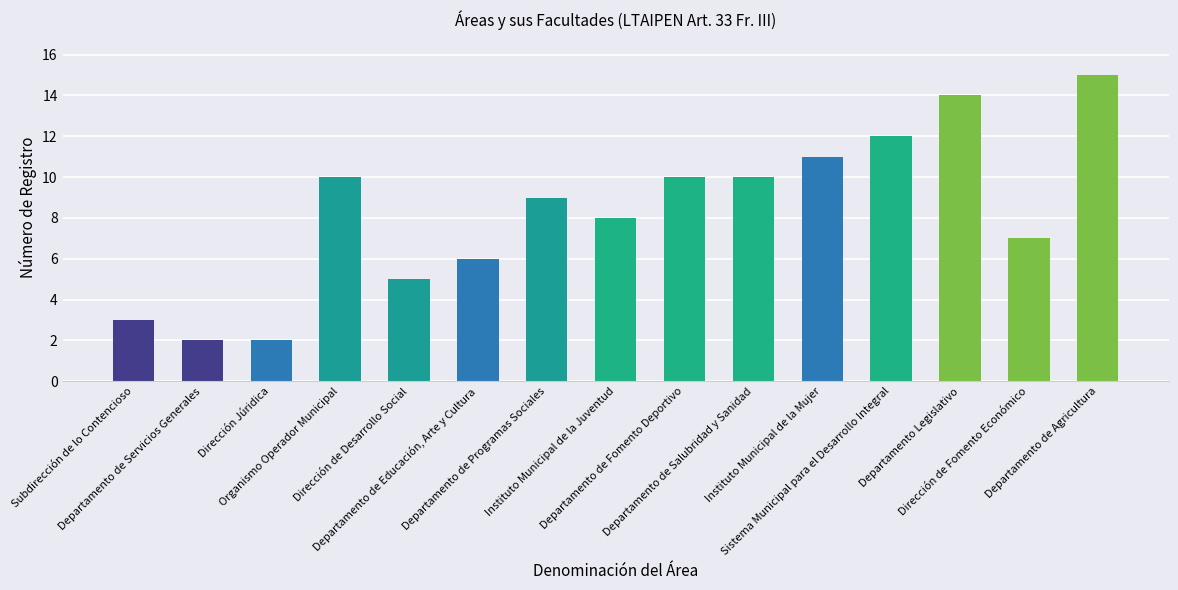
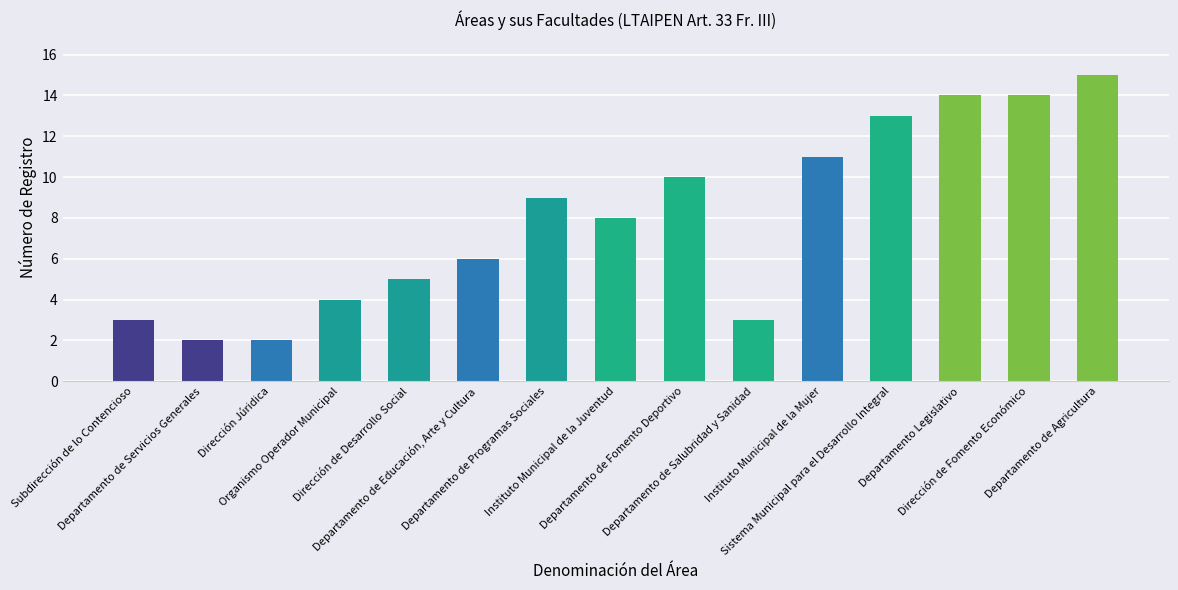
Organismo Operador Municipal: 10 -> 4
Departamento de Salubridad y Sanidad: 10 -> 3
Sistema Municipal para el Desarrollo Integral: 12 -> 13
Dirección de Fomento Económico: 7 -> 14
